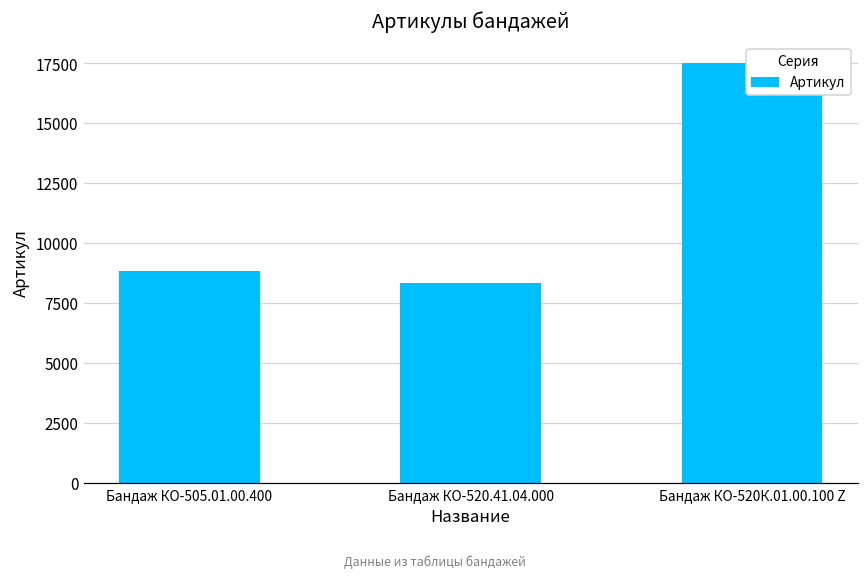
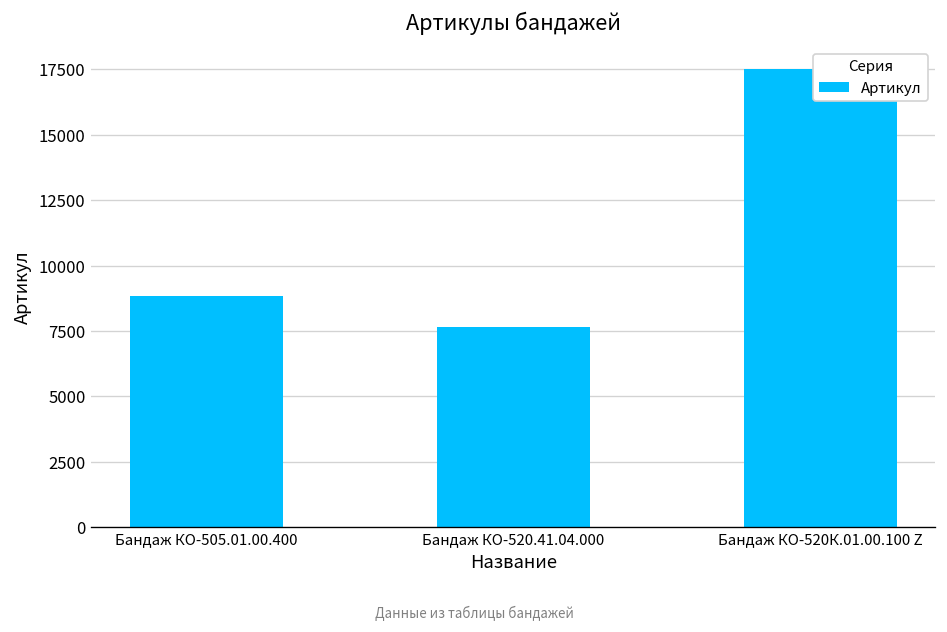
Бандаж КО-520.41.04.000: 8300 -> 7600
